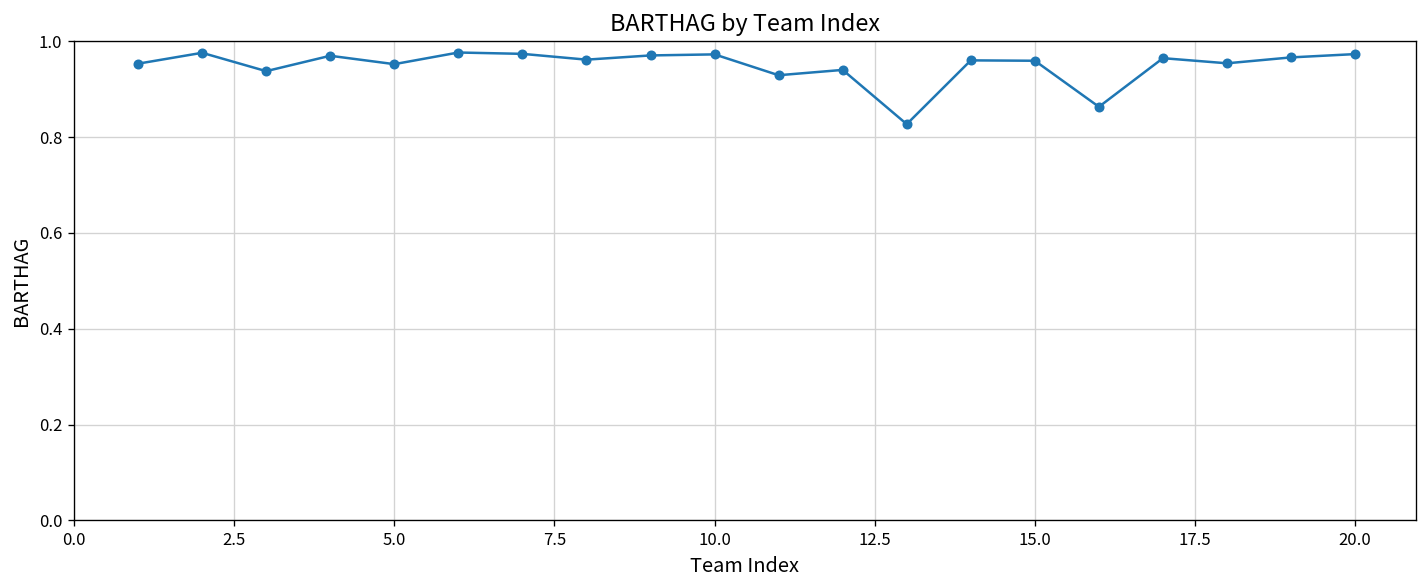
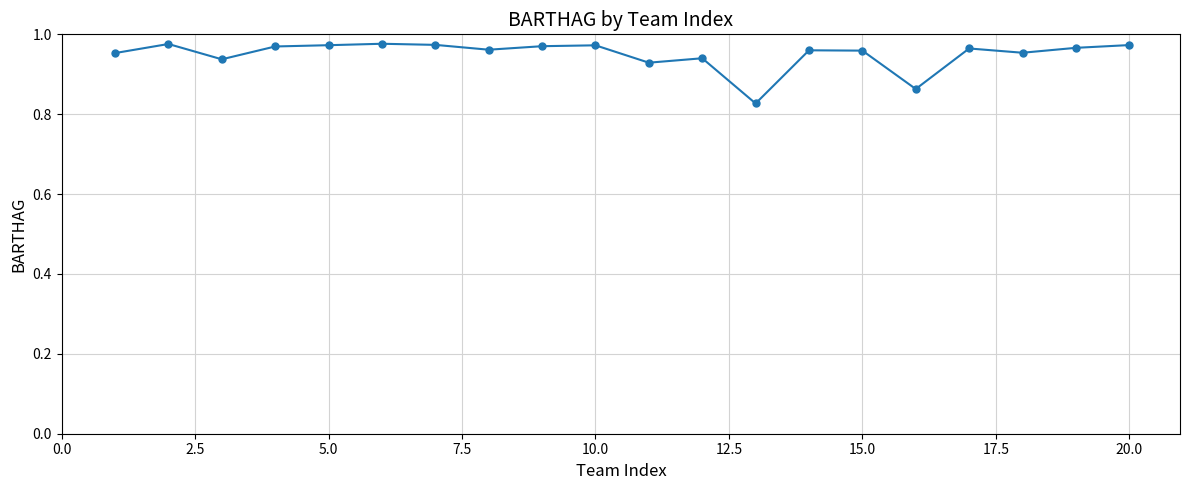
5.0: 0.95 -> 0.97
